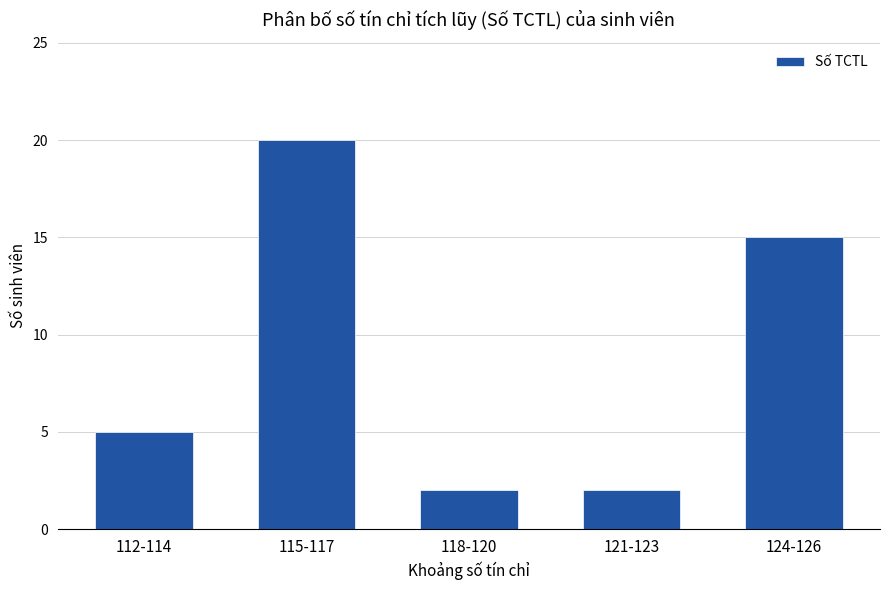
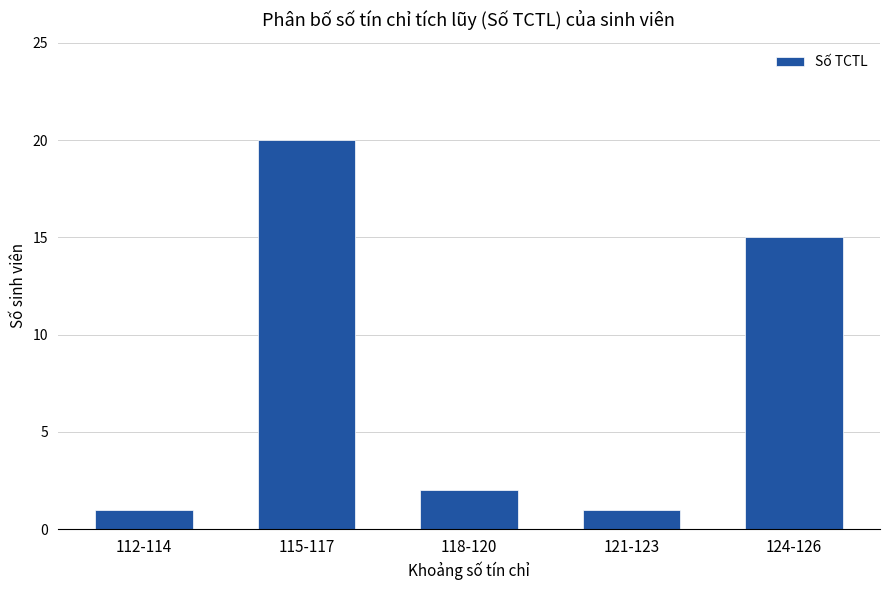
112-114: 5 -> 1
121-123: 2 -> 1
